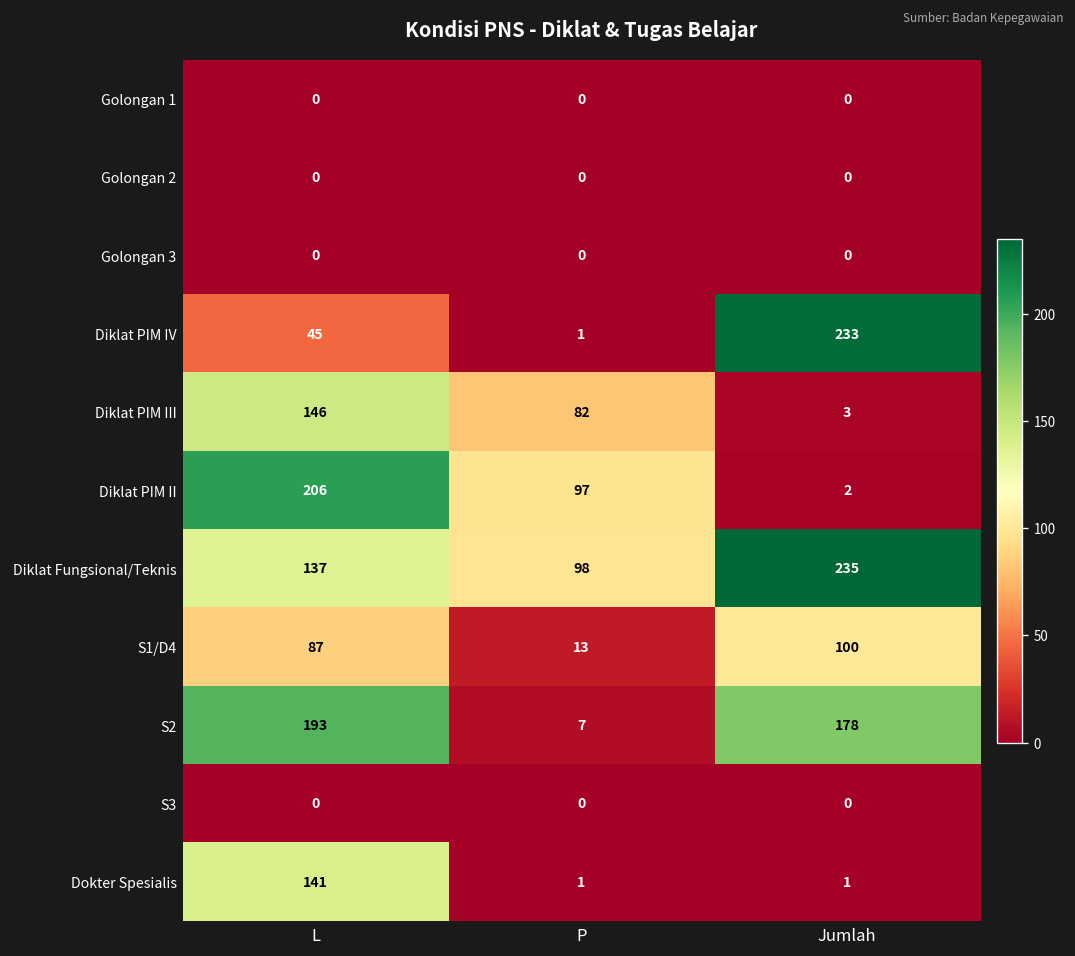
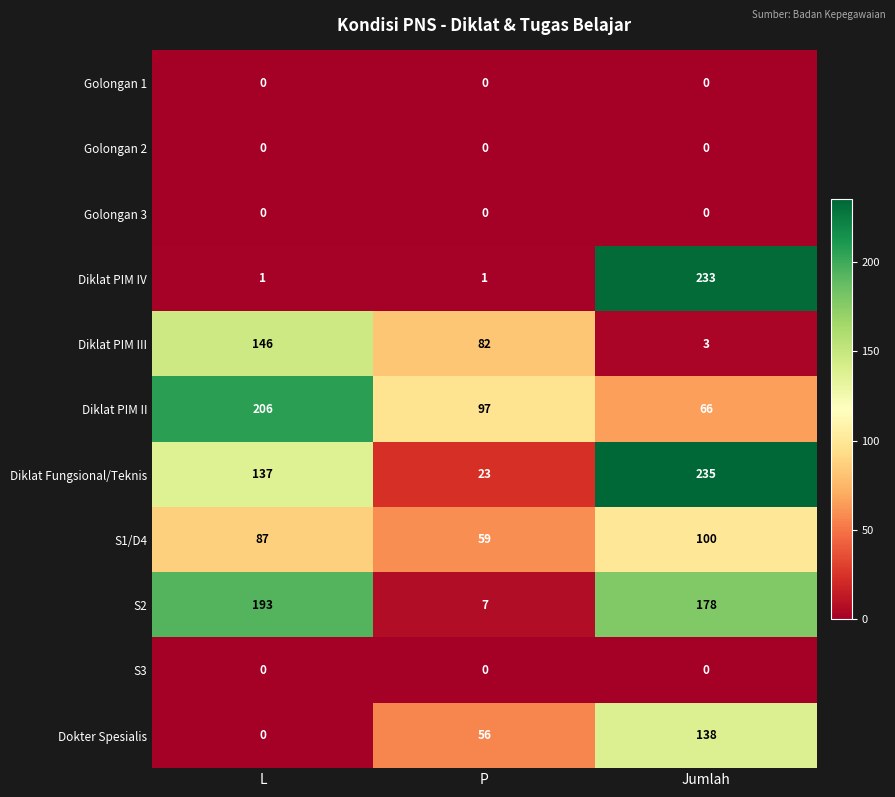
Diklat PIM IV, L: 45 -> 1
Diklat PIM II, Jumlah: 2 -> 66
Diklat Fungsional/Teknis, P: 98 -> 23
S1/D4, P: 13 -> 59
Dokter Spesialis, L: 141 -> 0
Dokter Spesialis, P: 1 -> 56
Dokter Spesialis, Jumlah: 1 -> 138
